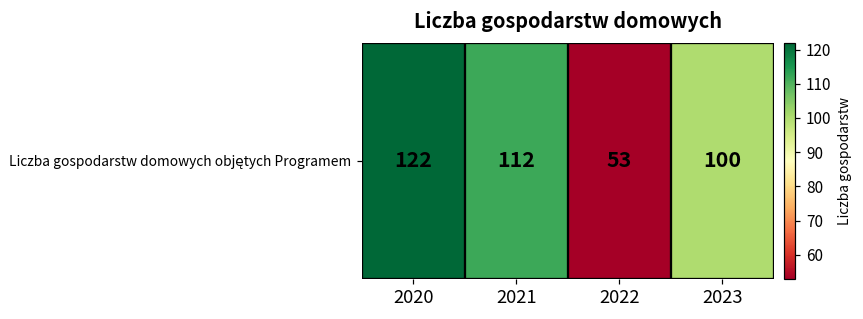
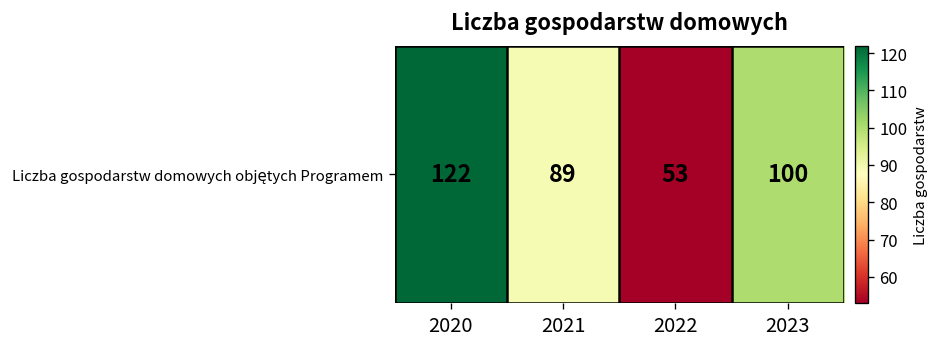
Liczba gospodarstw domowych objętych Programem, 2021: 112 -> 89
